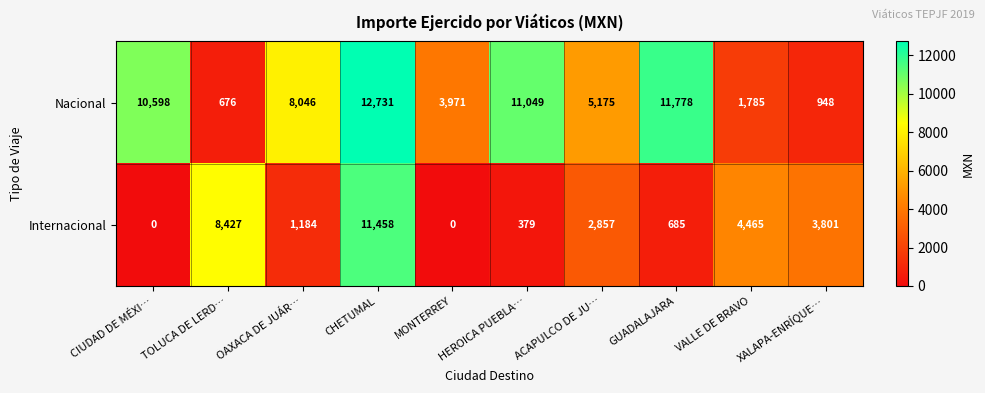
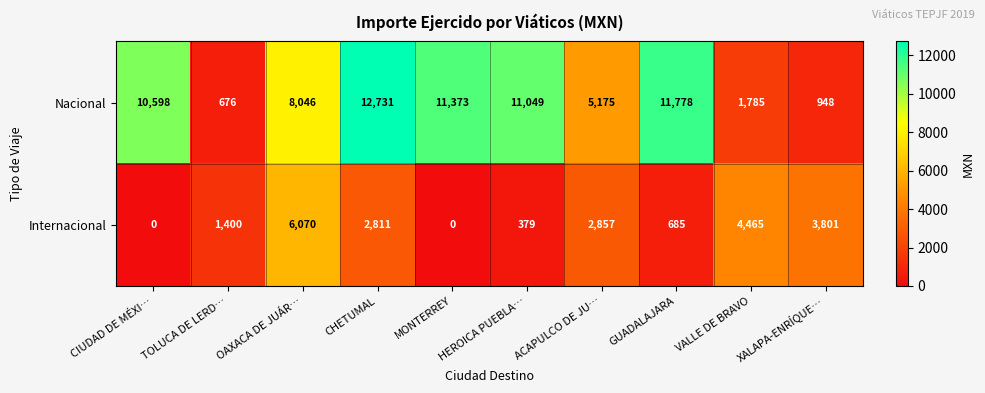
Nacional, MONTERREY: 3,971 -> 11,373
Internacional, TOLUCA DE LERD…: 8,427 -> 1,400
Internacional, OAXACA DE JUÁR…: 1,184 -> 6,070
Internacional, CHETUMAL: 11,458 -> 2,811
